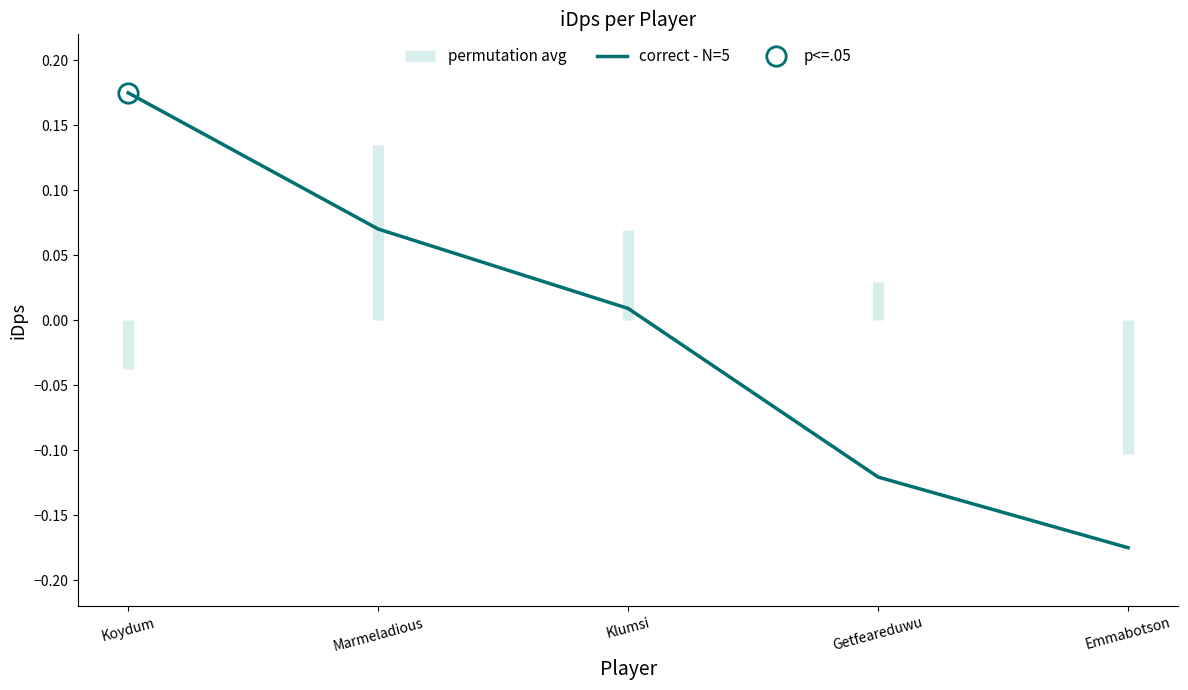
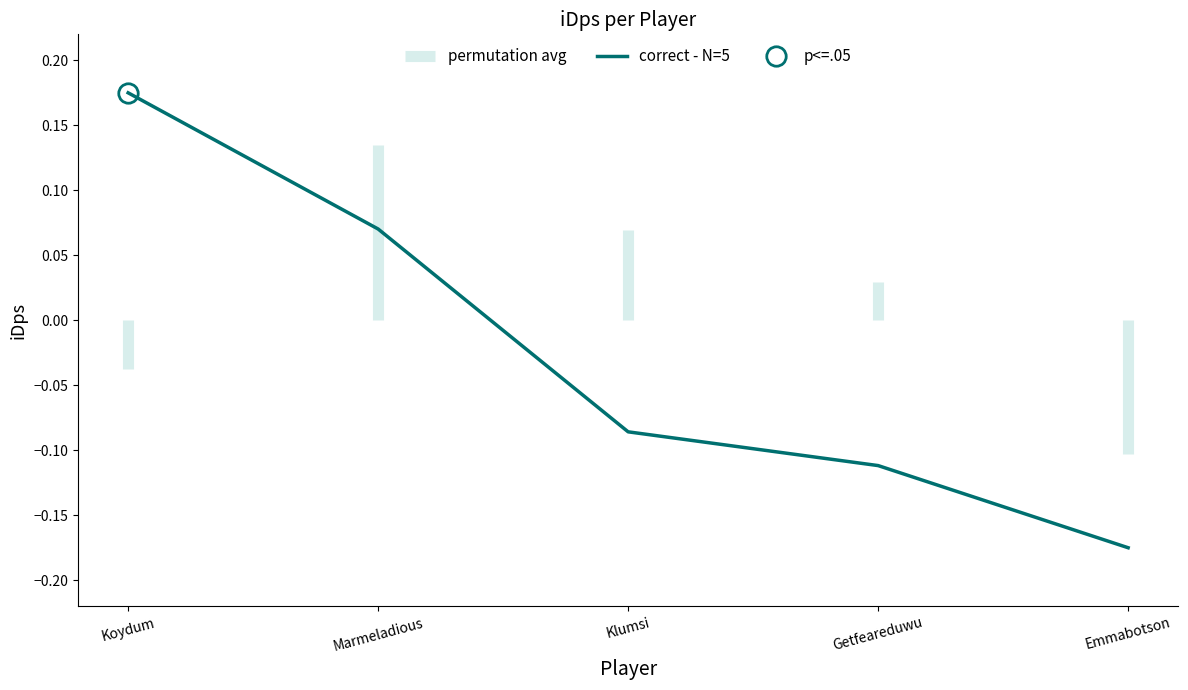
correct - N=5, Klumsi: 0.009 -> -0.086
correct - N=5, Getfeareduwu: -0.121 -> -0.112
